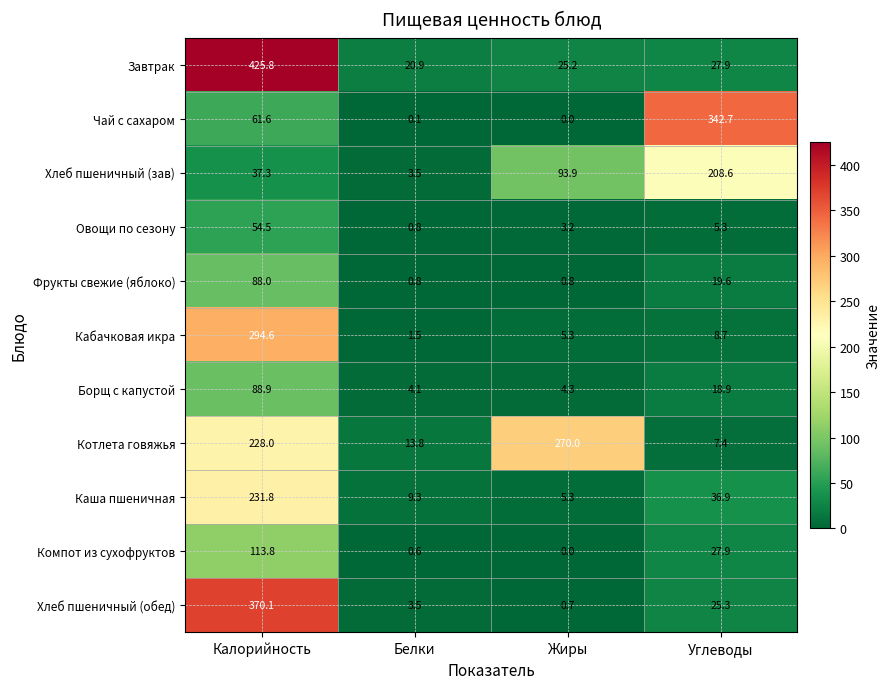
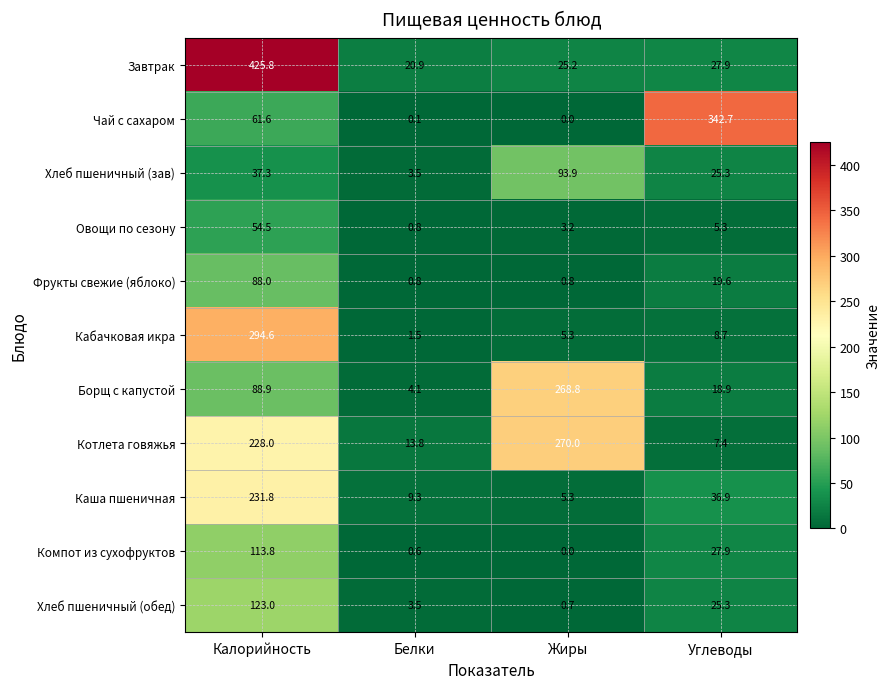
Хлеб пшеничный (зав), Углеводы: 208.6 -> 25.3
Борщ с капустой, Жиры: 4.3 -> 268.8
Хлеб пшеничный (обед), Калорийность: 370.1 -> 123.0
